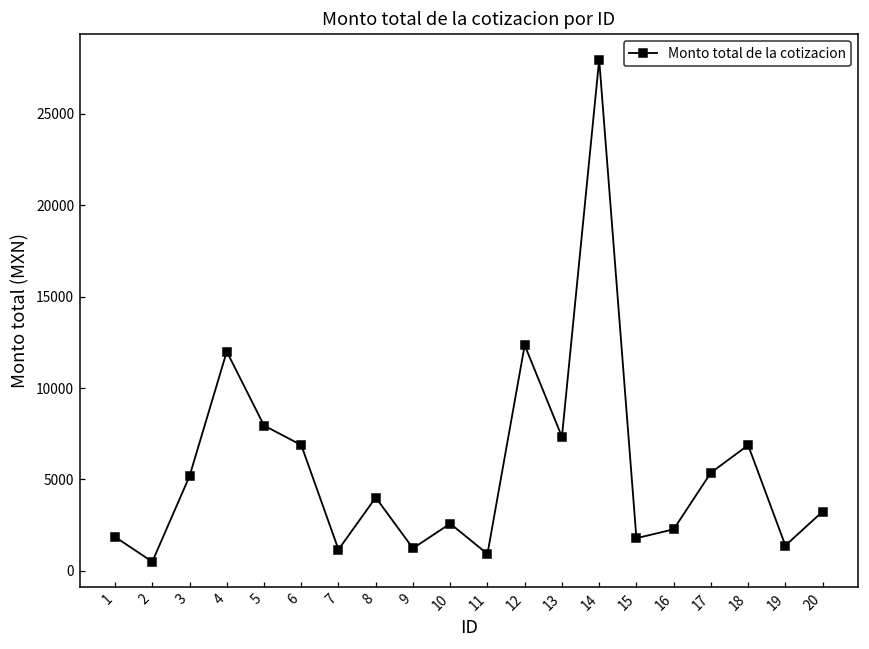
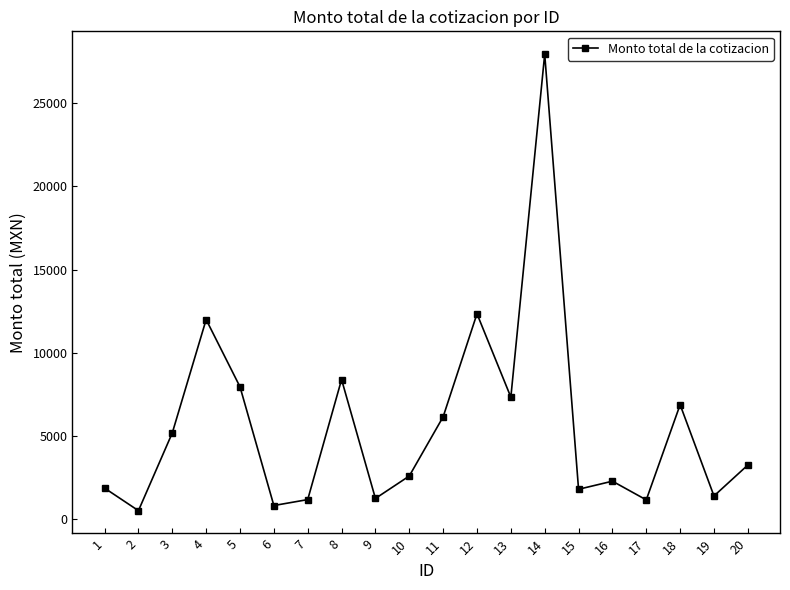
6: 6900 -> 800
8: 4000 -> 8400
11: 900 -> 6100
17: 5400 -> 1200
